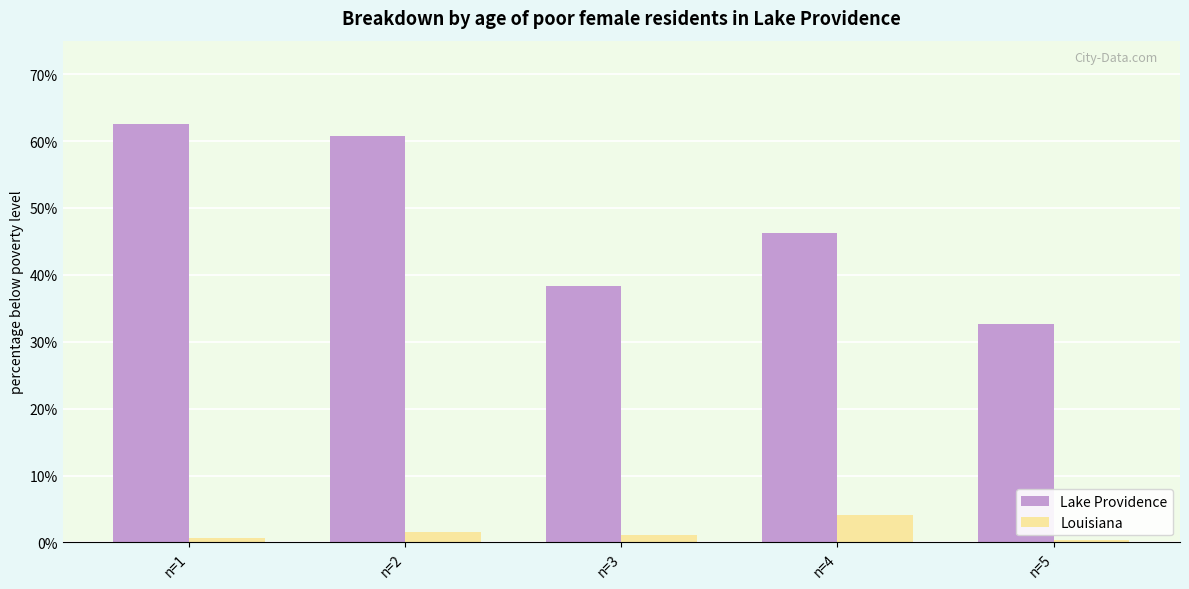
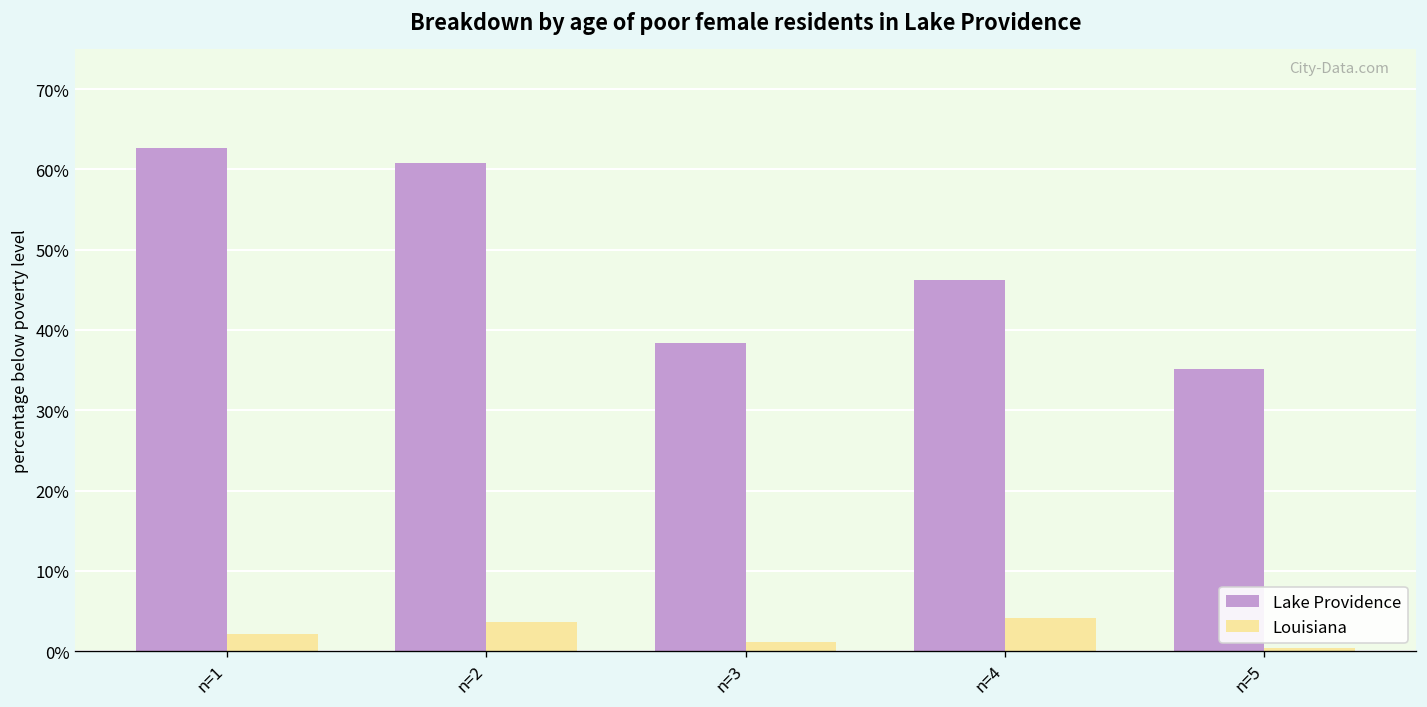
Louisiana, n=1: 1% -> 2%
Louisiana, n=2: 2% -> 4%
Lake Providence, n=5: 33% -> 35%
